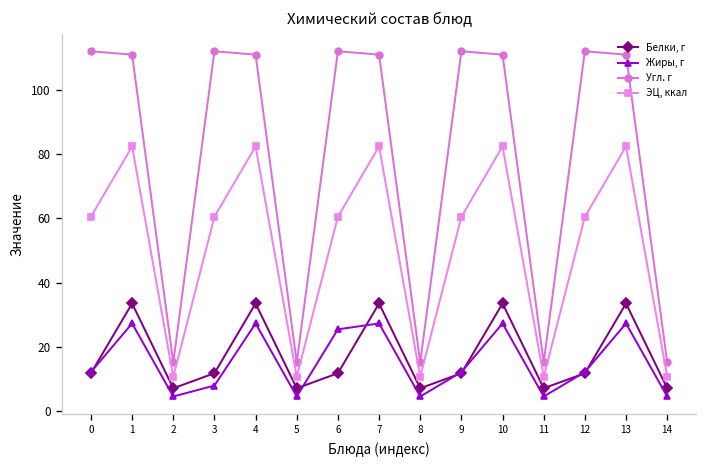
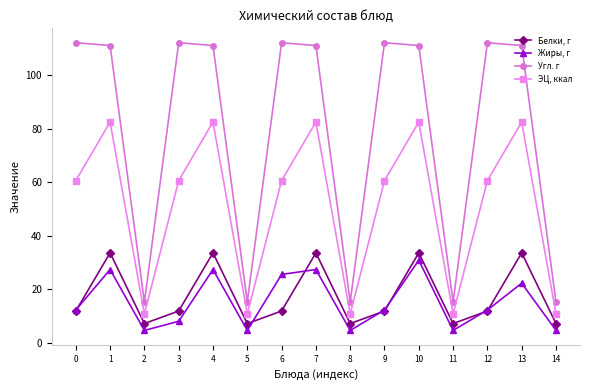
Жиры, г, 10: 27 -> 31
Жиры, г, 13: 27 -> 22
